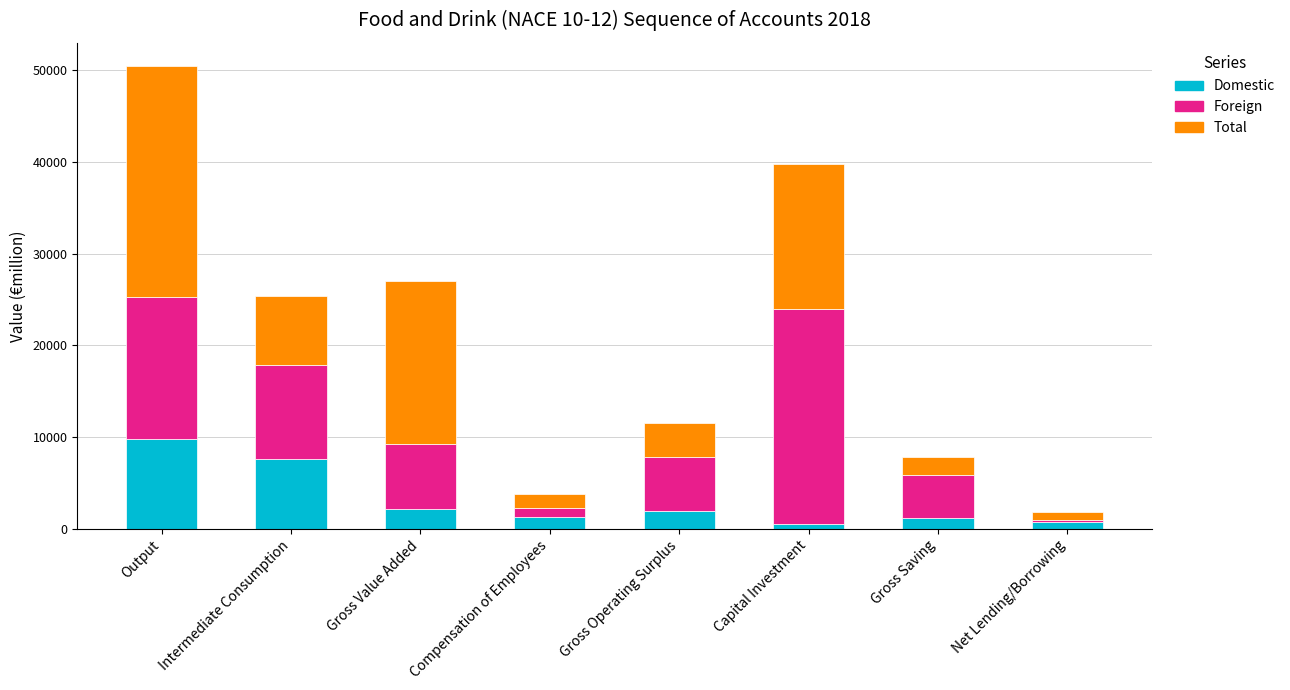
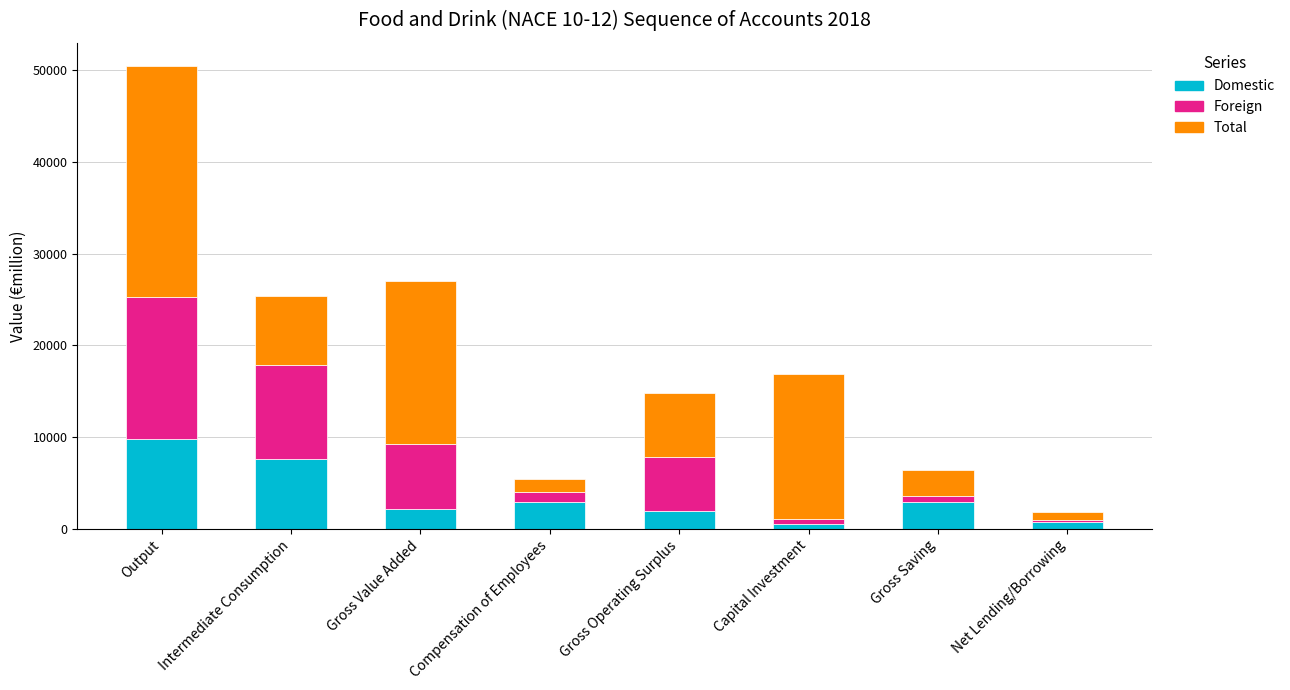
Domestic, Compensation of Employees: 1000 -> 3000
Total, Gross Operating Surplus: 4000 -> 7000
Foreign, Capital Investment: 23000 -> 1000
Domestic, Gross Saving: 1000 -> 3000
Foreign, Gross Saving: 5000 -> 1000
Total, Gross Saving: 2000 -> 3000
